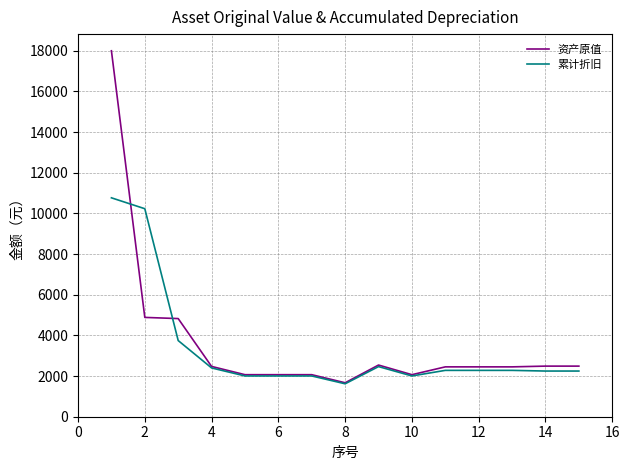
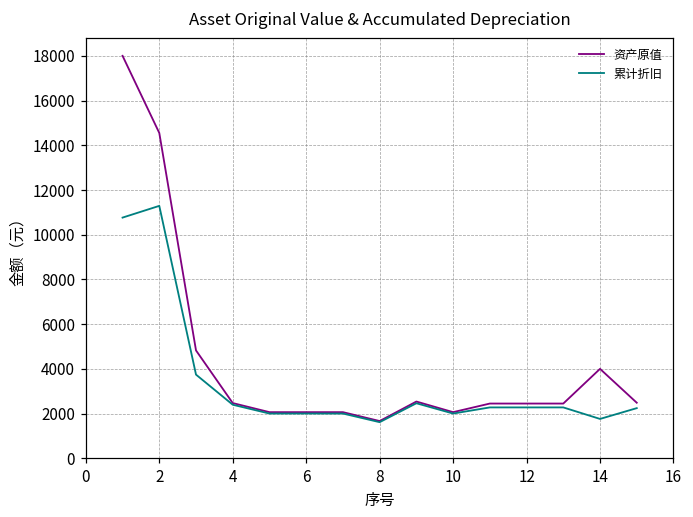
资产原值, 2: 4900 -> 14600
累计折旧, 2: 10200 -> 11300
资产原值, 14: 2500 -> 4000
累计折旧, 14: 2200 -> 1800
